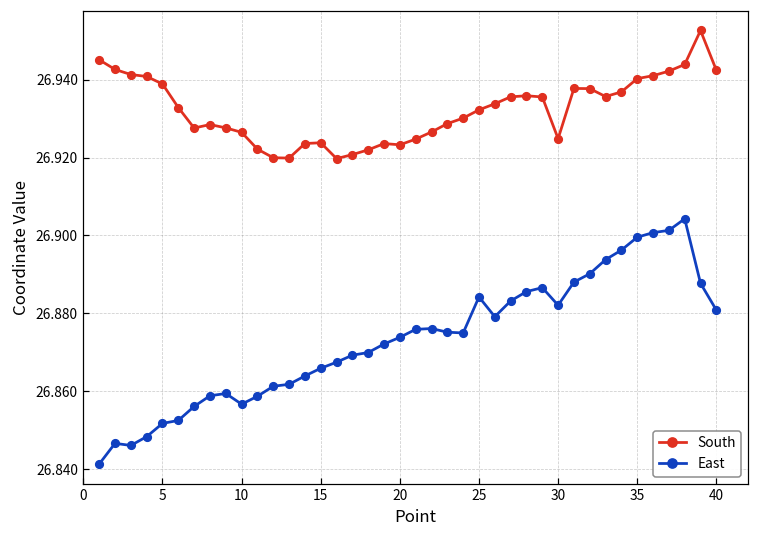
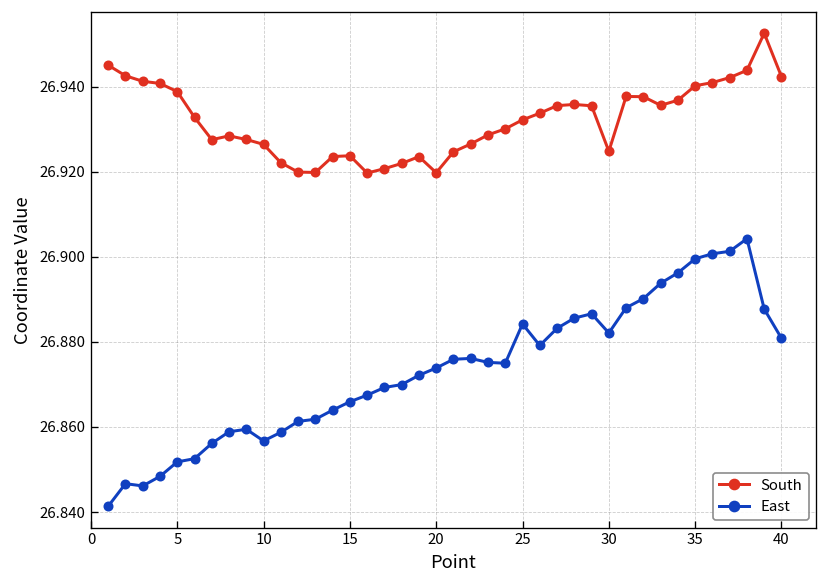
South, 20: 26.923 -> 26.920
